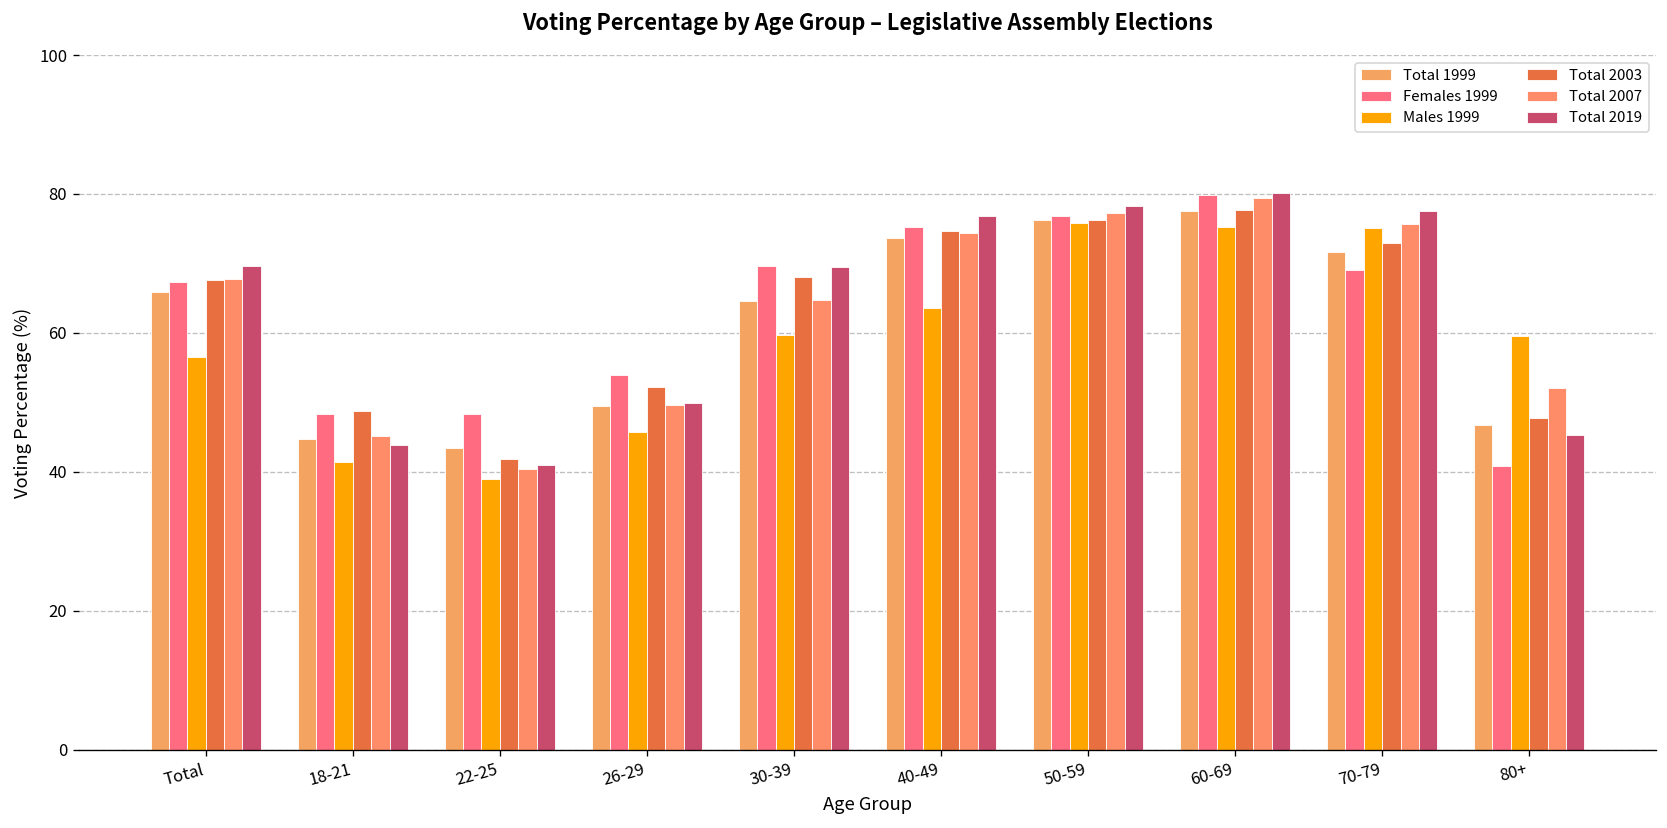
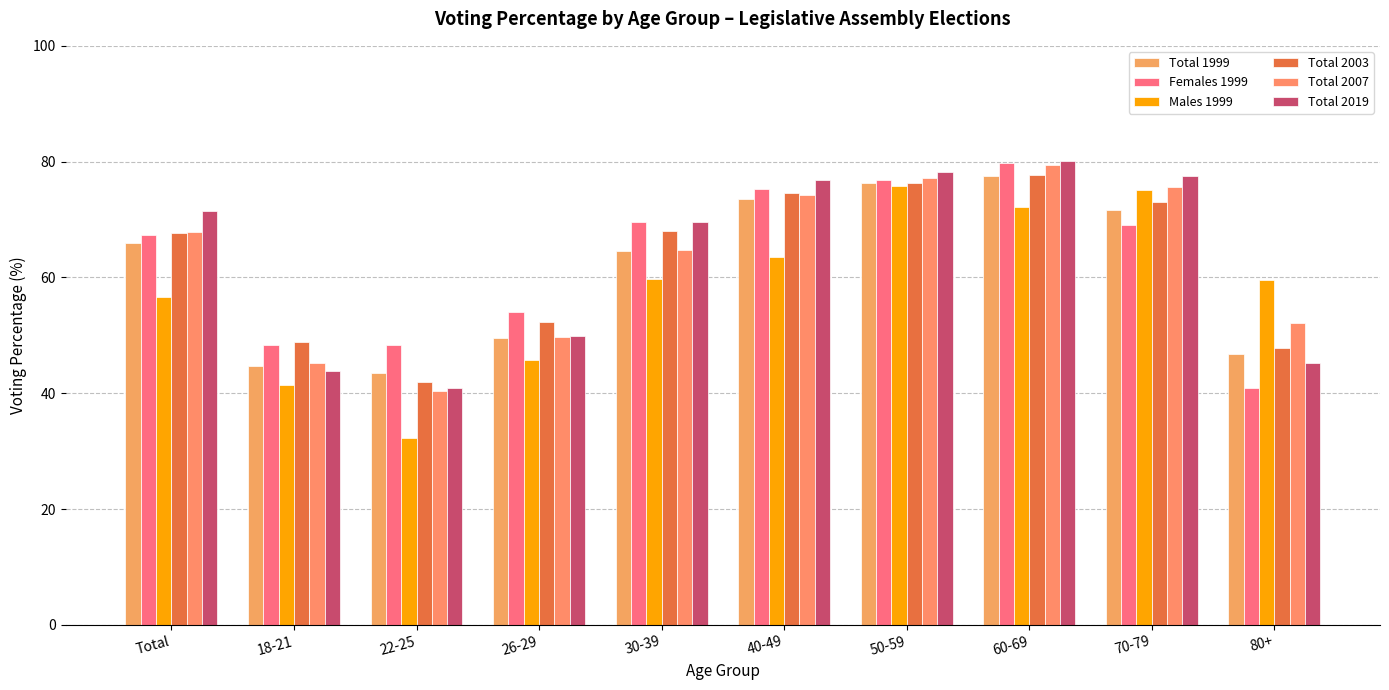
Total 2019, Total: 70 -> 72
Males 1999, 22-25: 39 -> 32
Males 1999, 60-69: 75 -> 72
